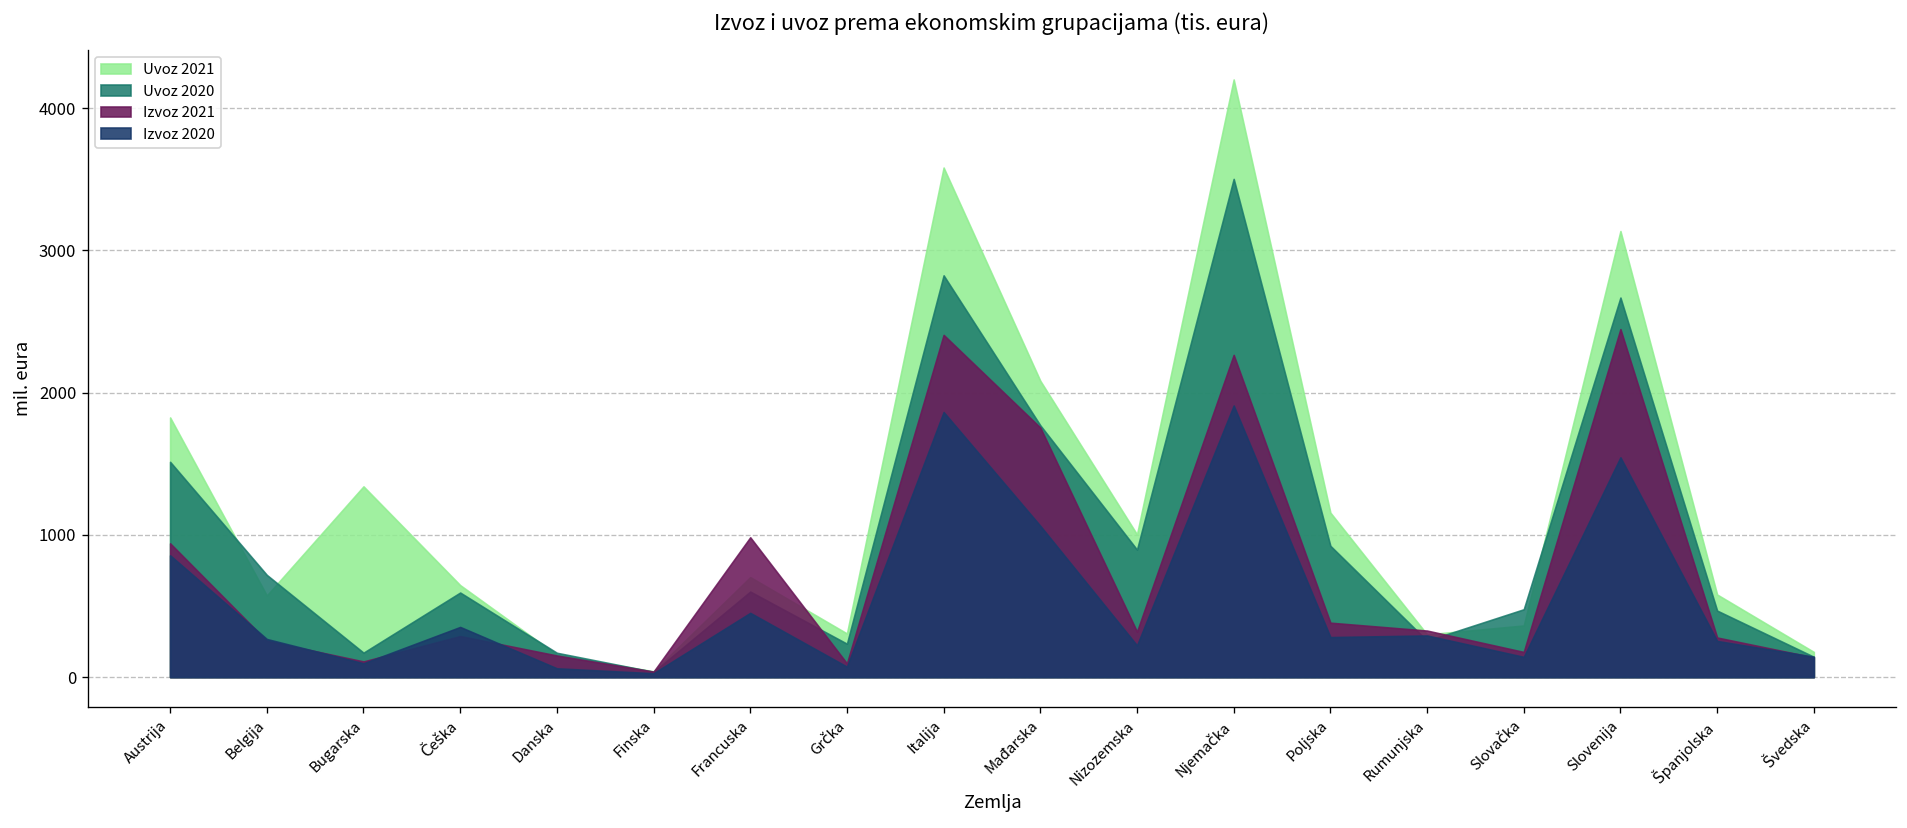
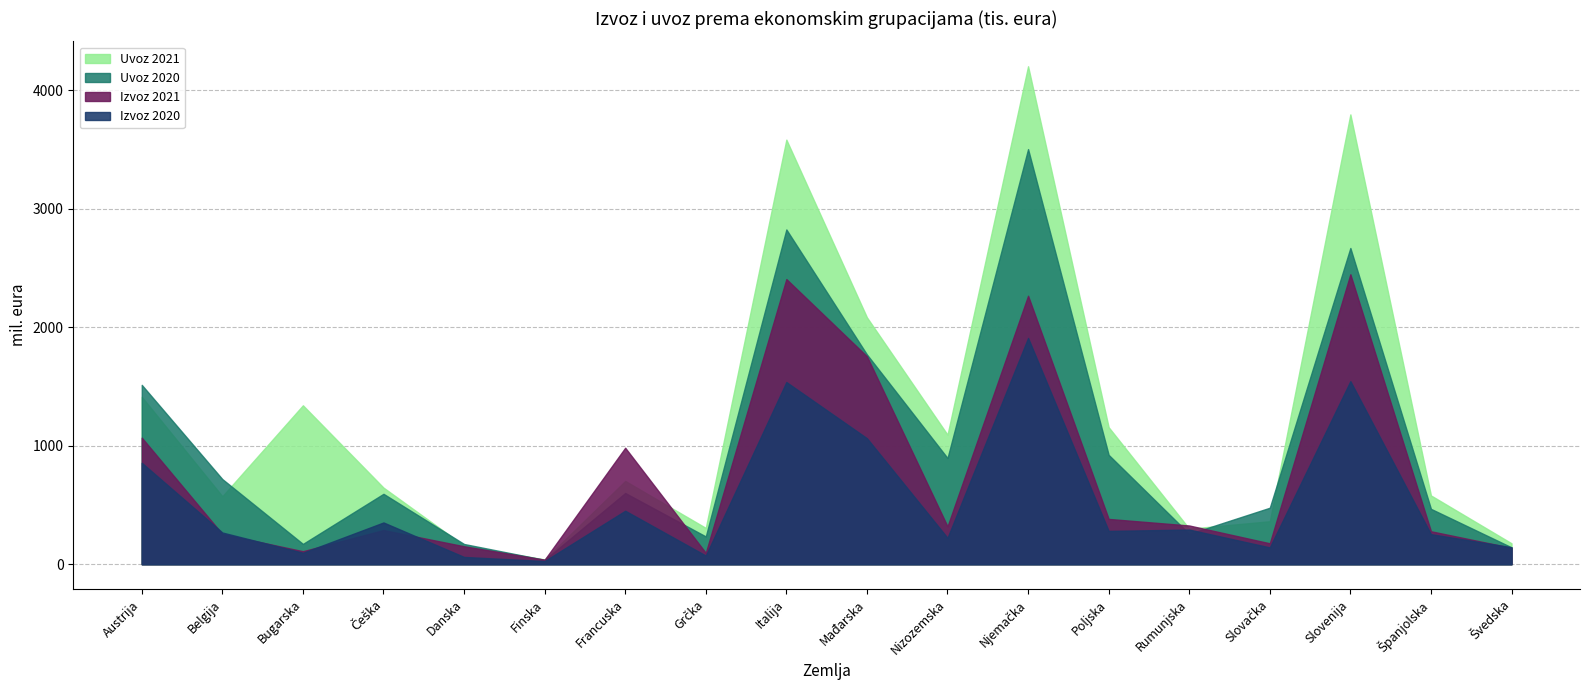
Uvoz 2021, Austrija: 1830 -> 1410
Izvoz 2021, Austrija: 940 -> 1070
Izvoz 2020, Italija: 1860 -> 1540
Uvoz 2021, Nizozemska: 1000 -> 1090
Uvoz 2021, Slovenija: 3140 -> 3800
